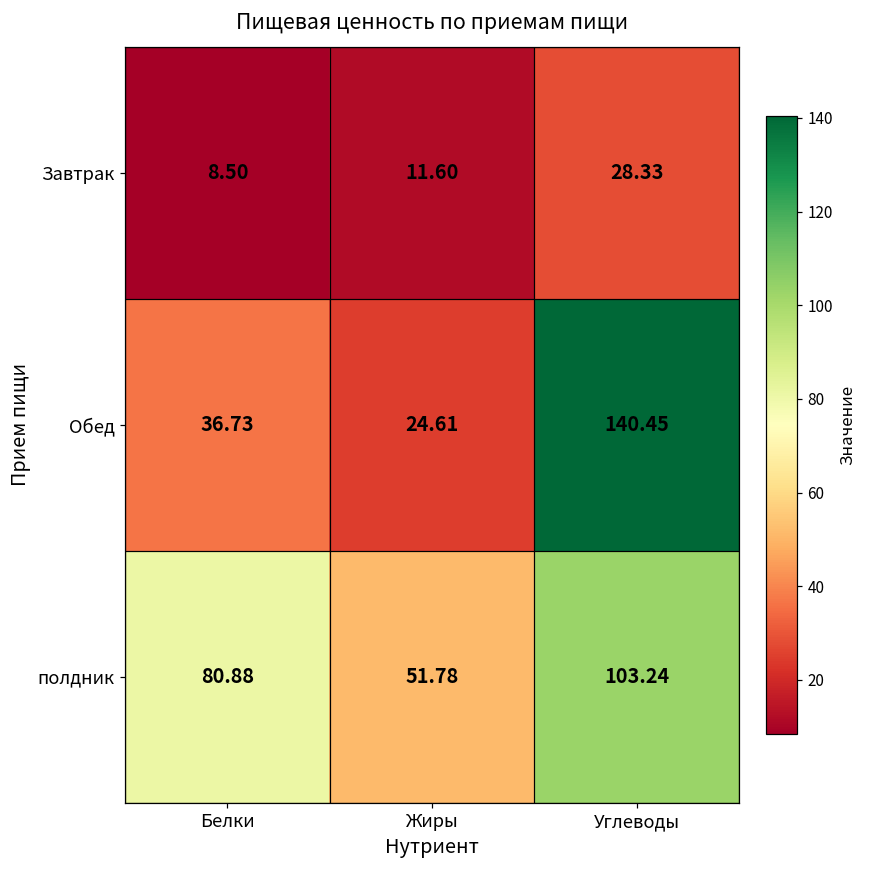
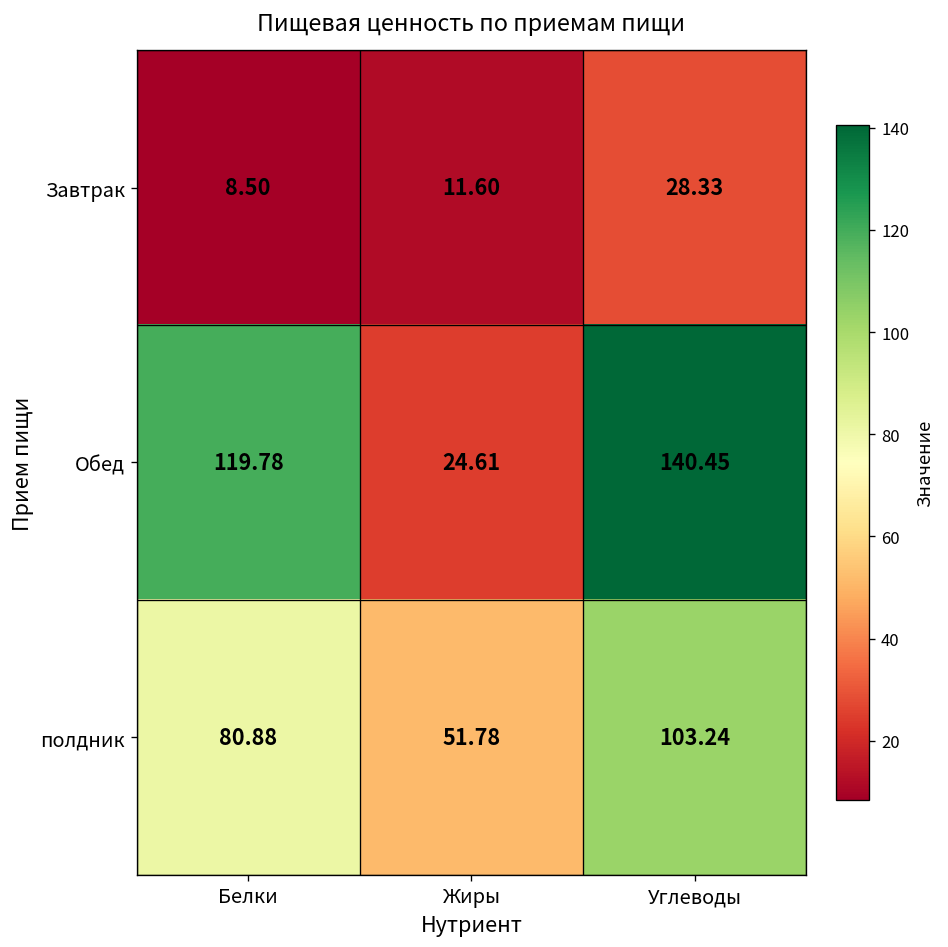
Обед, Белки: 36.73 -> 119.78
